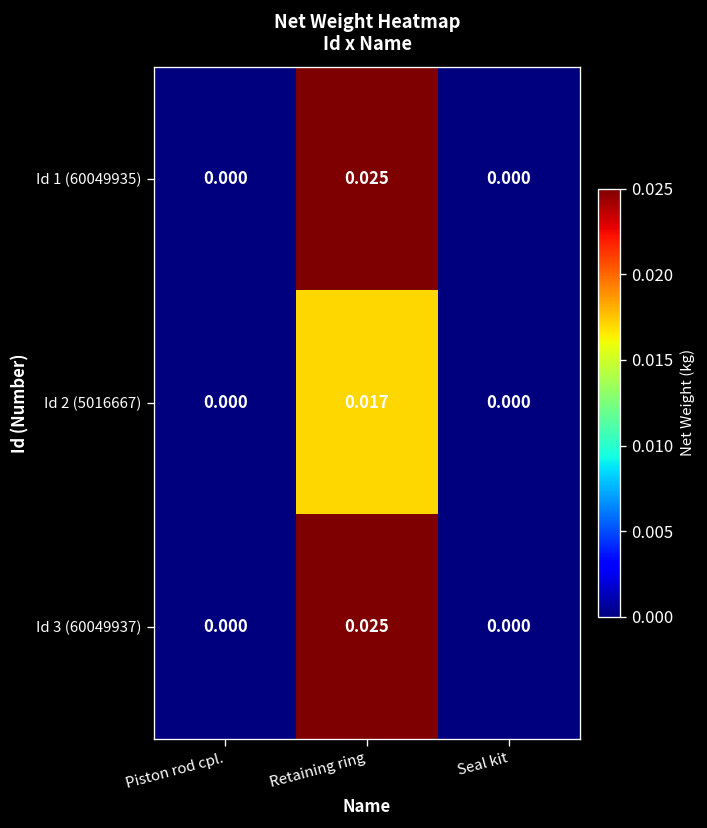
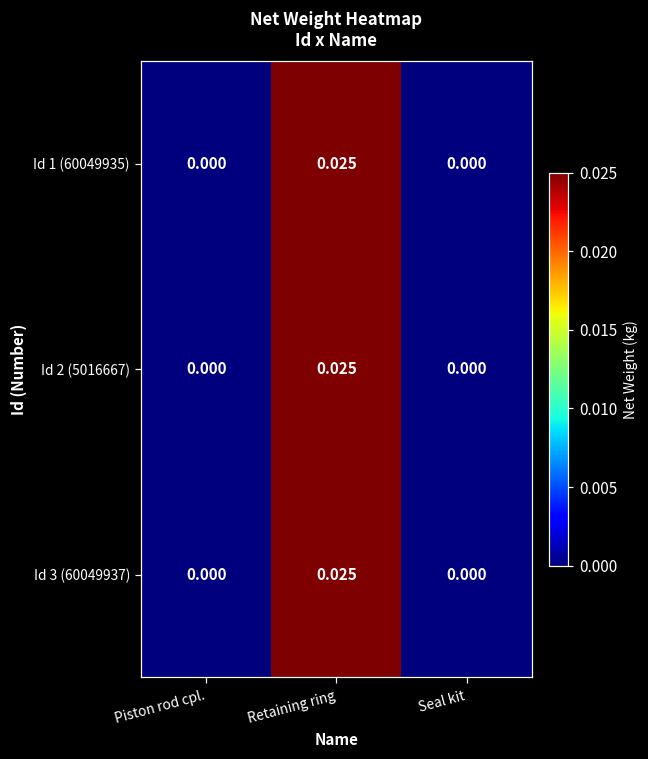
Id 2 (5016667), Retaining ring: 0.017 -> 0.025
